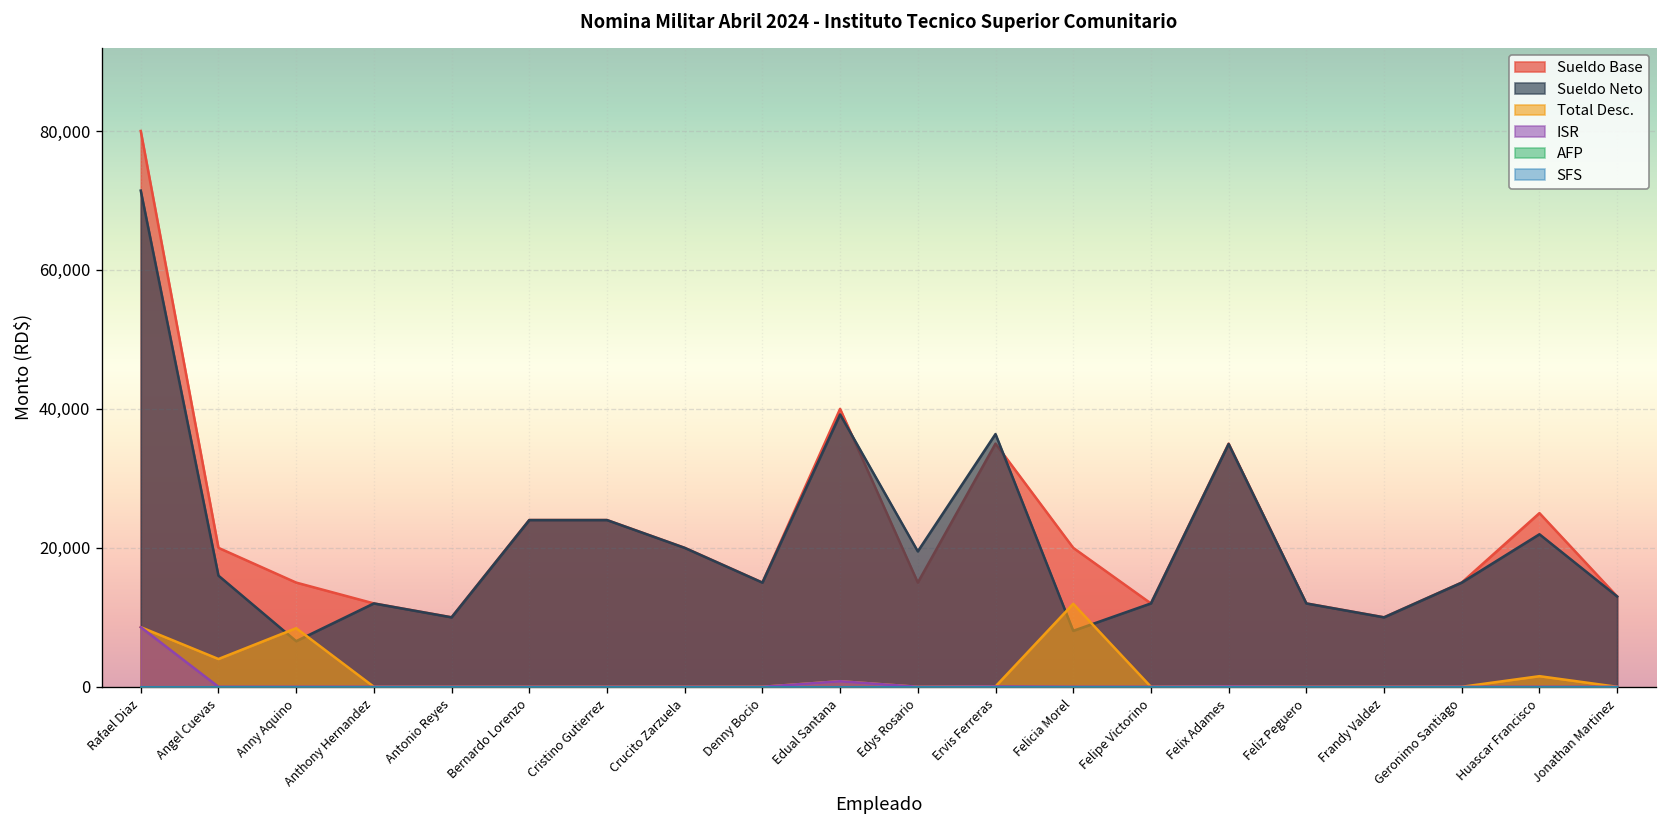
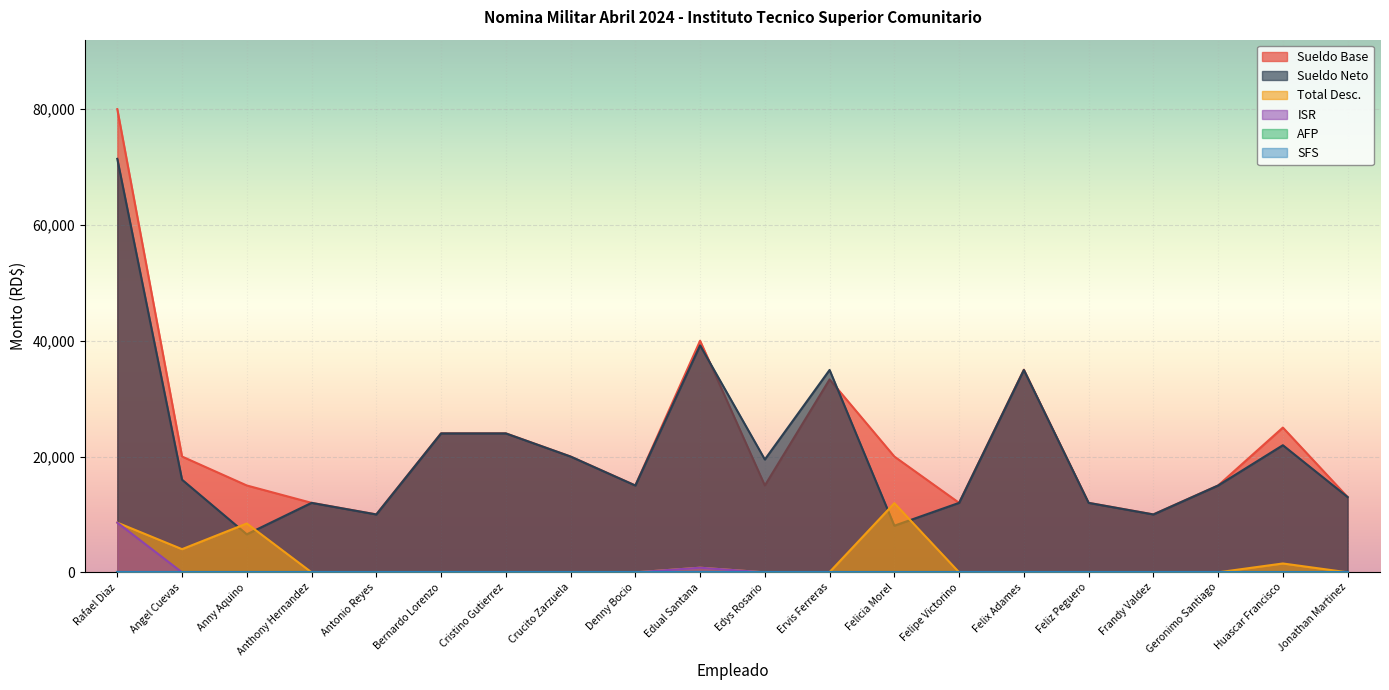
Sueldo Base, Ervis Ferreras: 35,000 -> 33,000
Sueldo Neto, Ervis Ferreras: 36,000 -> 35,000
